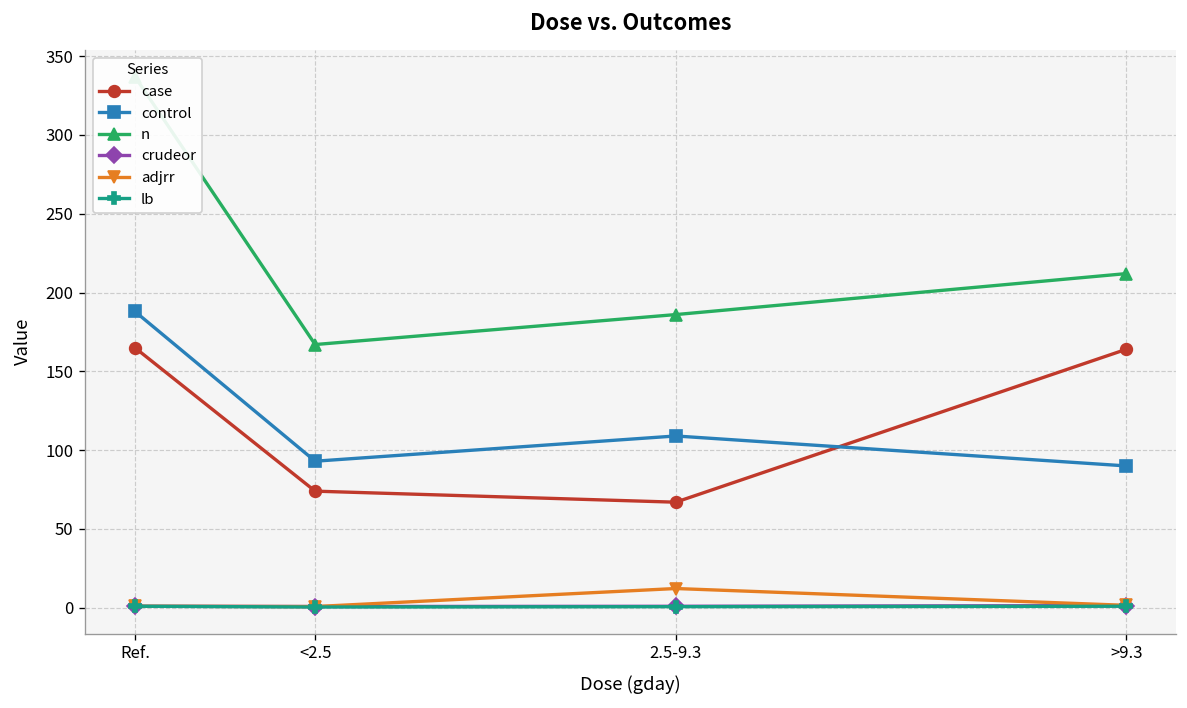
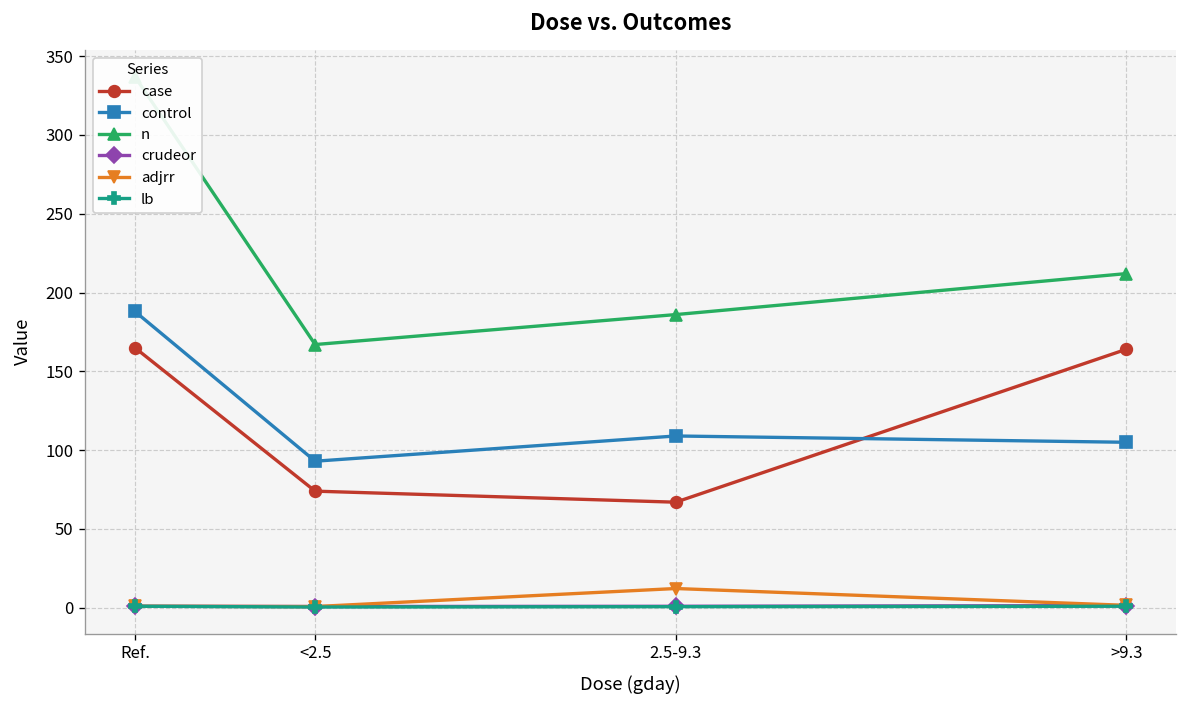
control, >9.3: 90 -> 105
